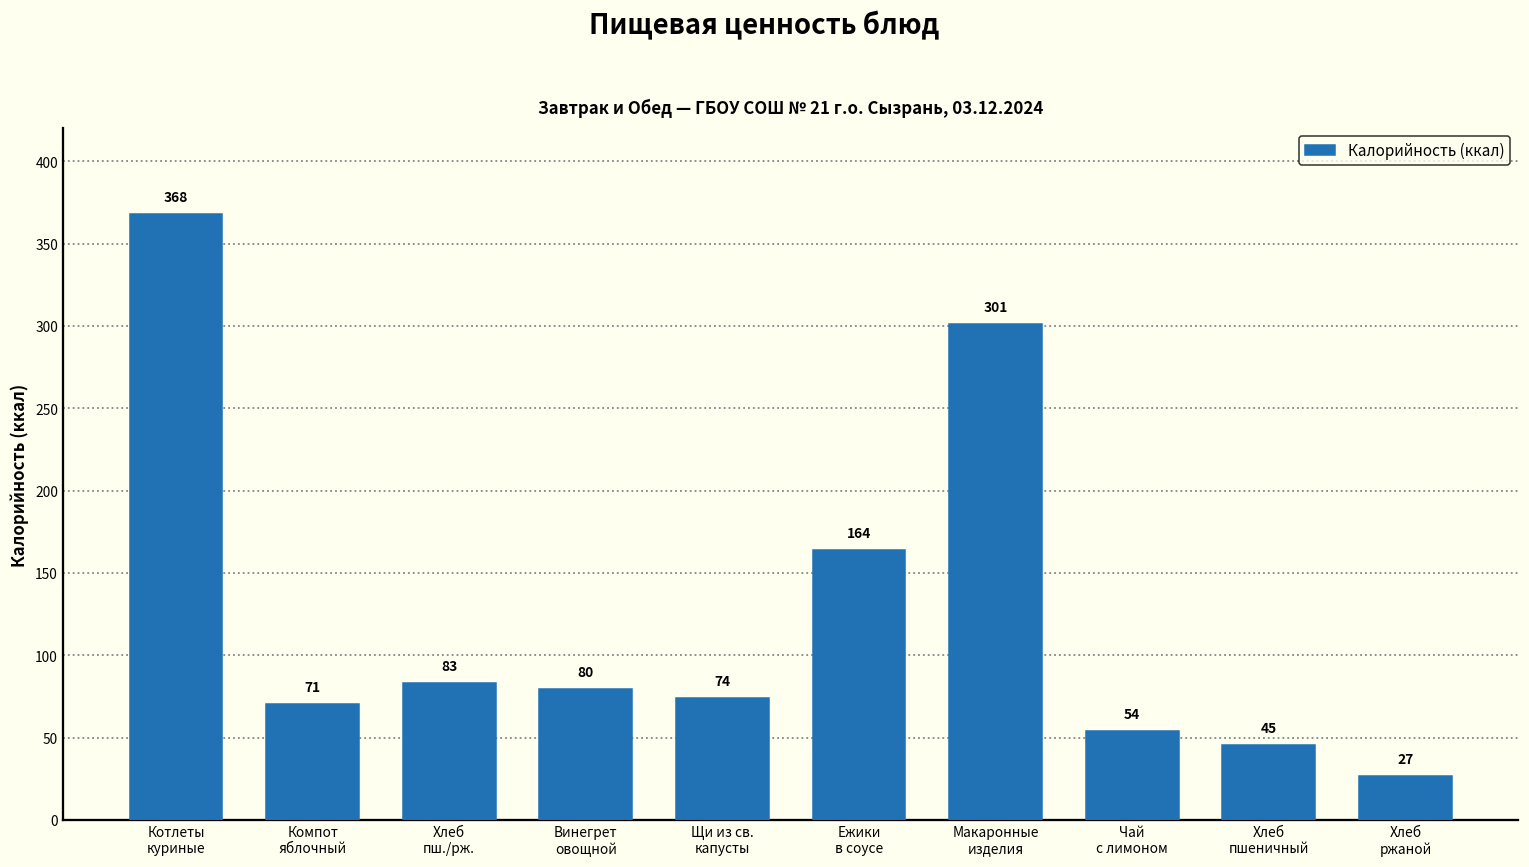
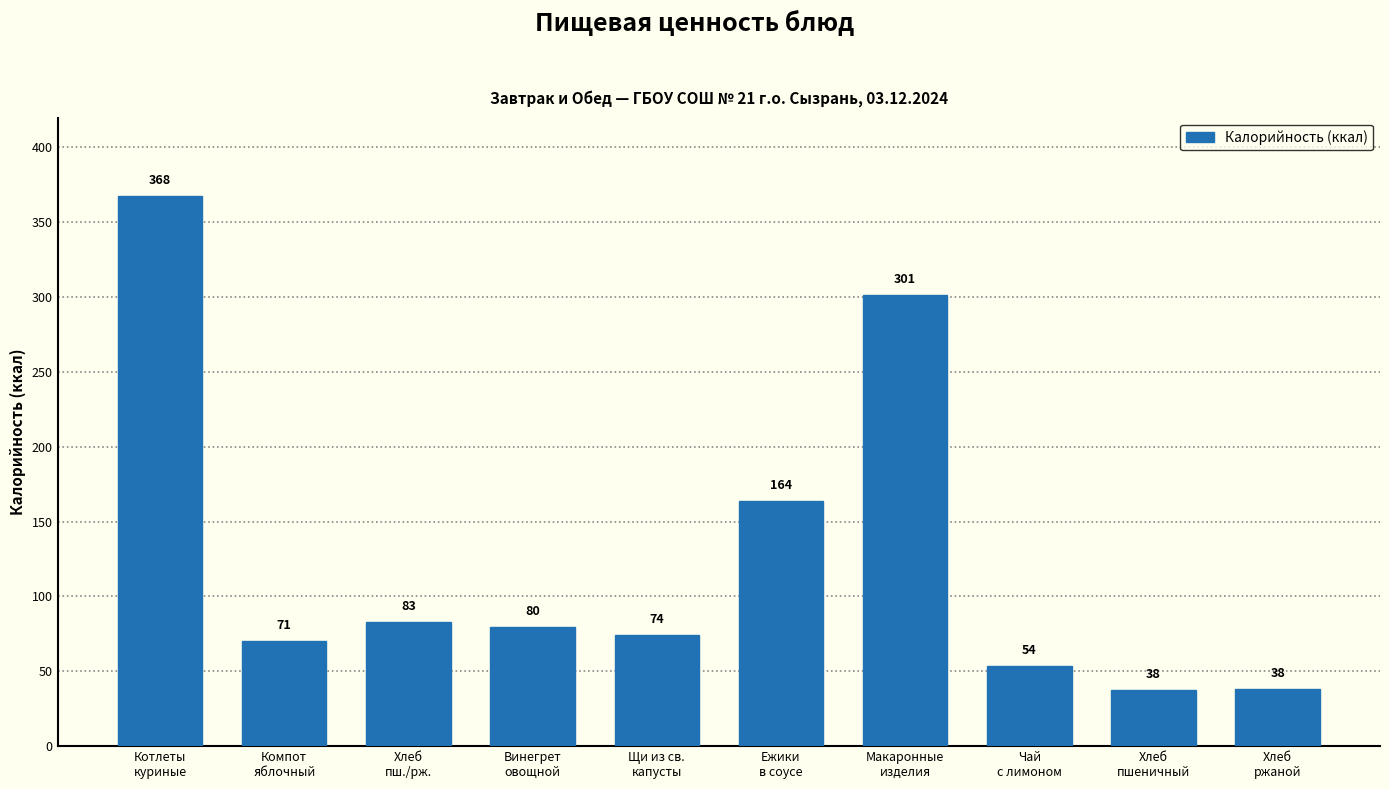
Хлеб пшеничный: 45 -> 38
Хлеб ржаной: 27 -> 38
